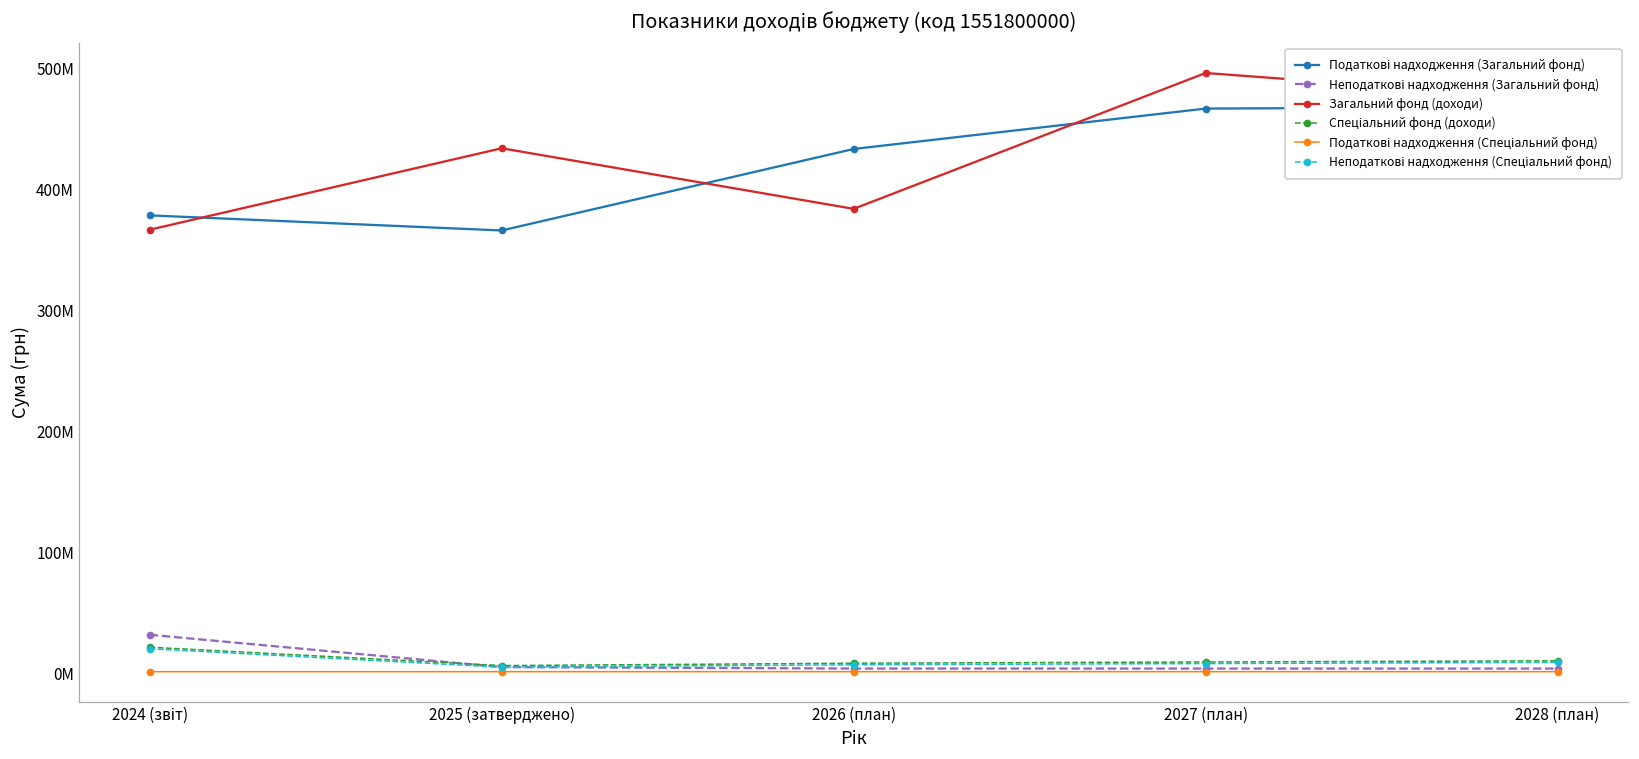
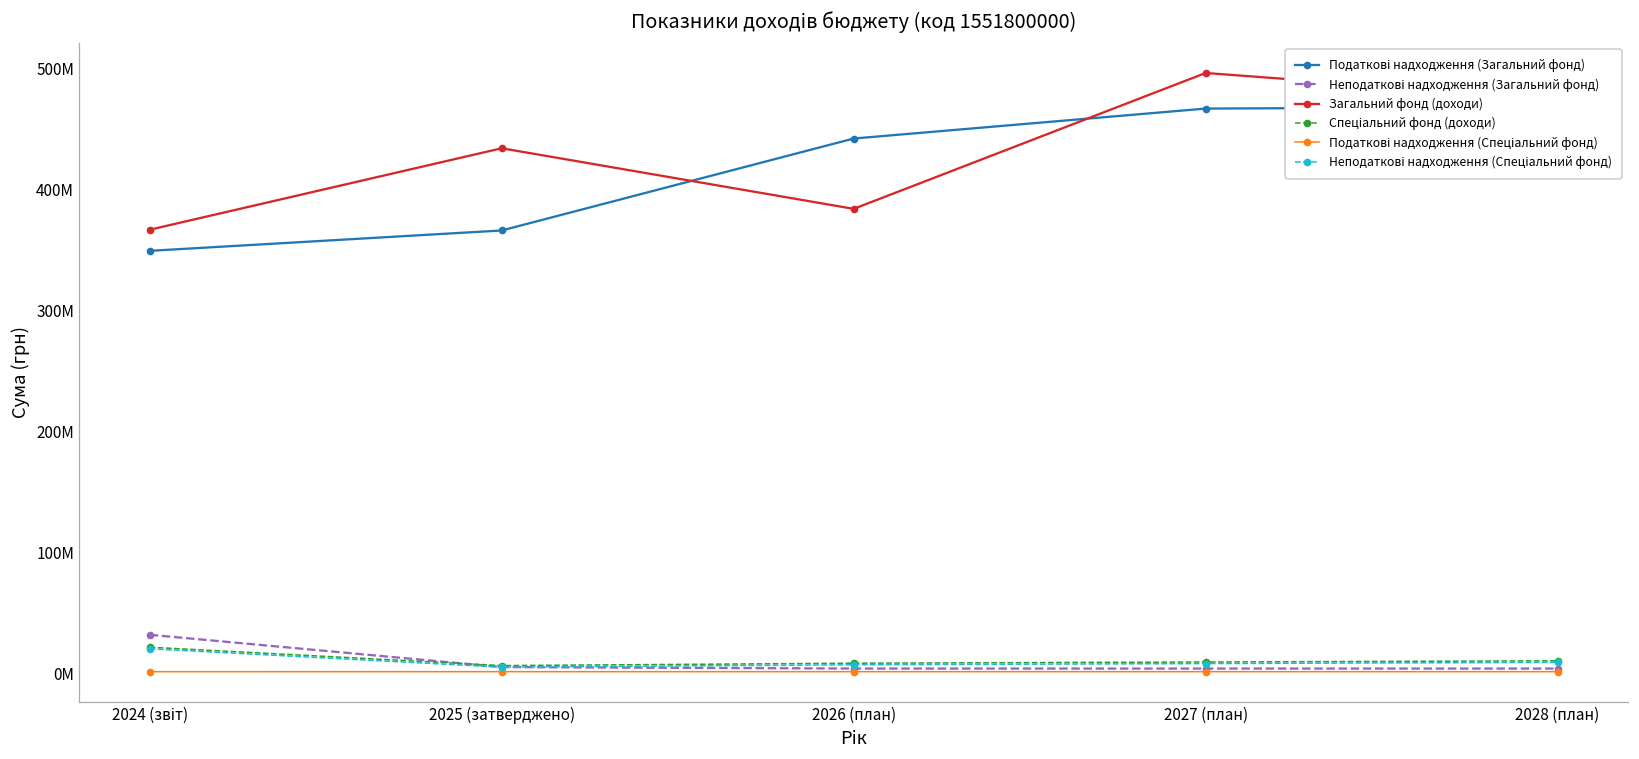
Податкові надходження (Загальний фонд), 2024 (звіт): 379000000 -> 349000000
Податкові надходження (Загальний фонд), 2026 (план): 434000000 -> 442000000
